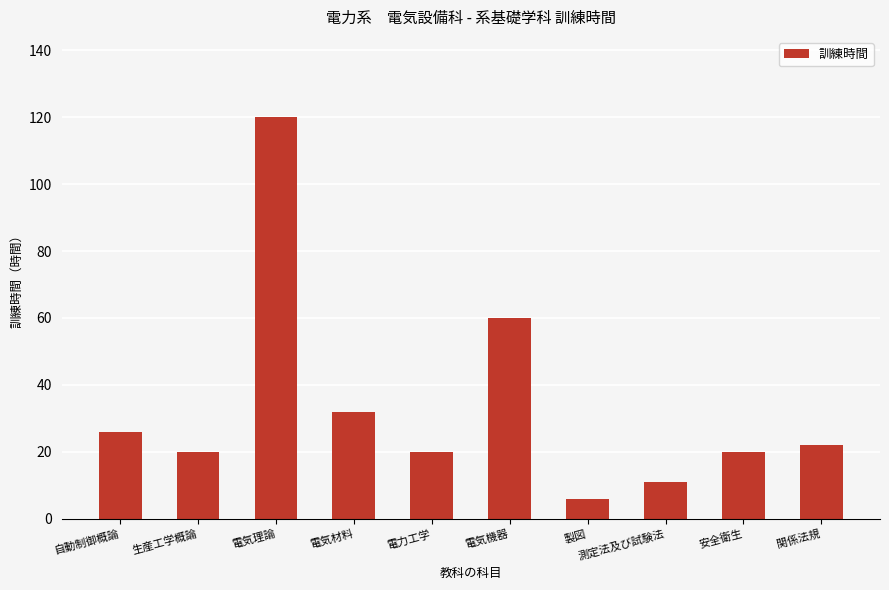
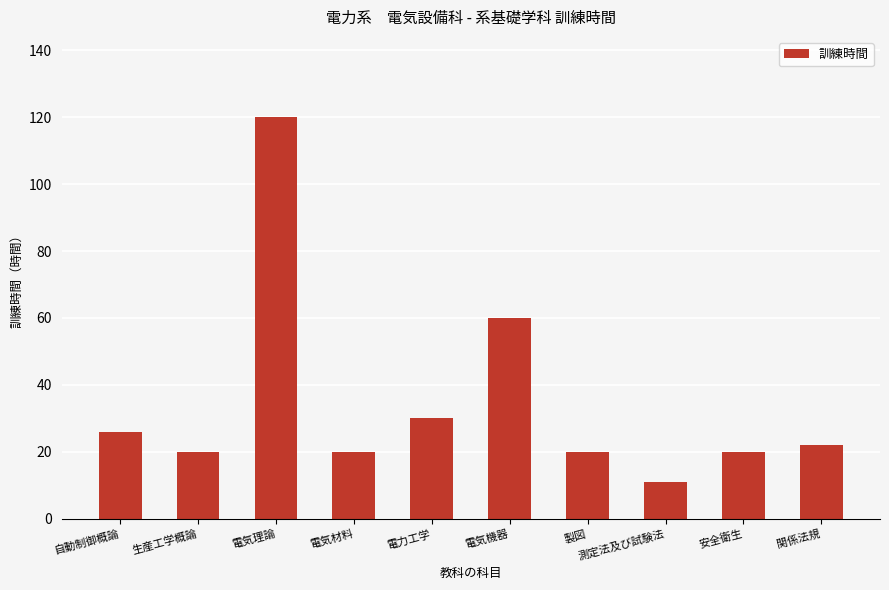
電気材料: 32 -> 20
電力工学: 20 -> 30
製図: 6 -> 20
